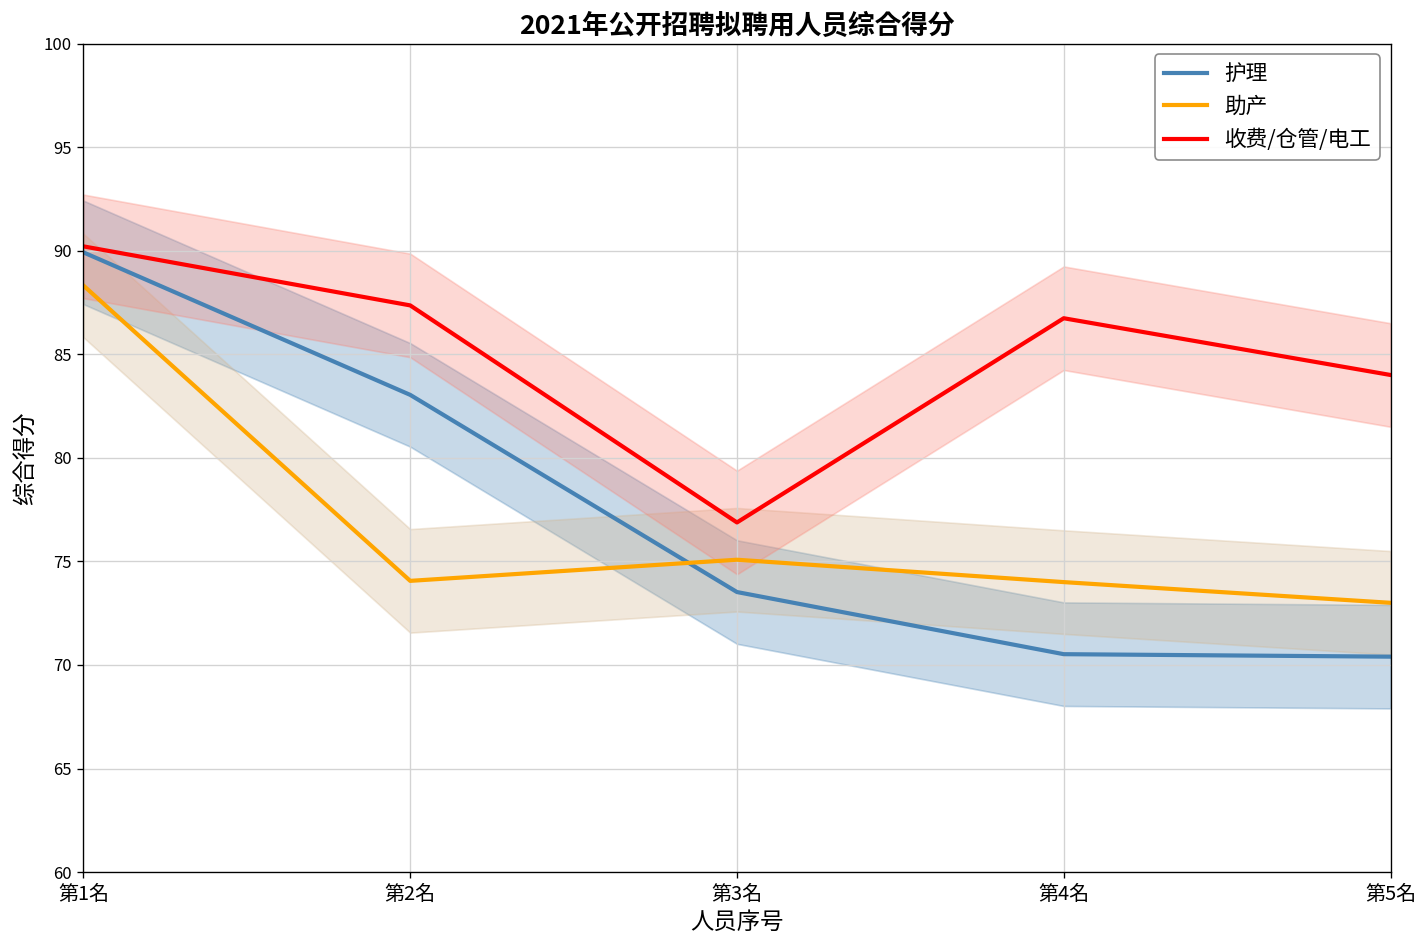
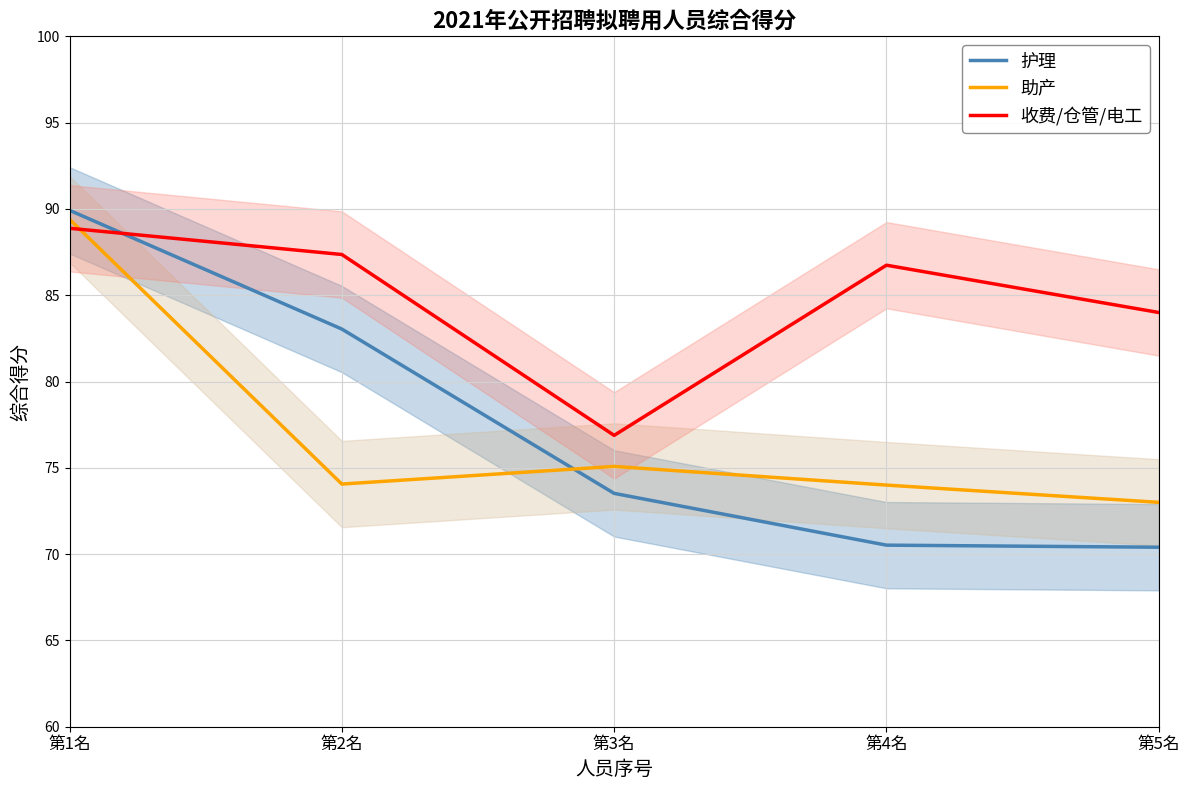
助产, 第1名: 88.3 -> 89.4
收费/仓管/电工, 第1名: 90.2 -> 88.9
